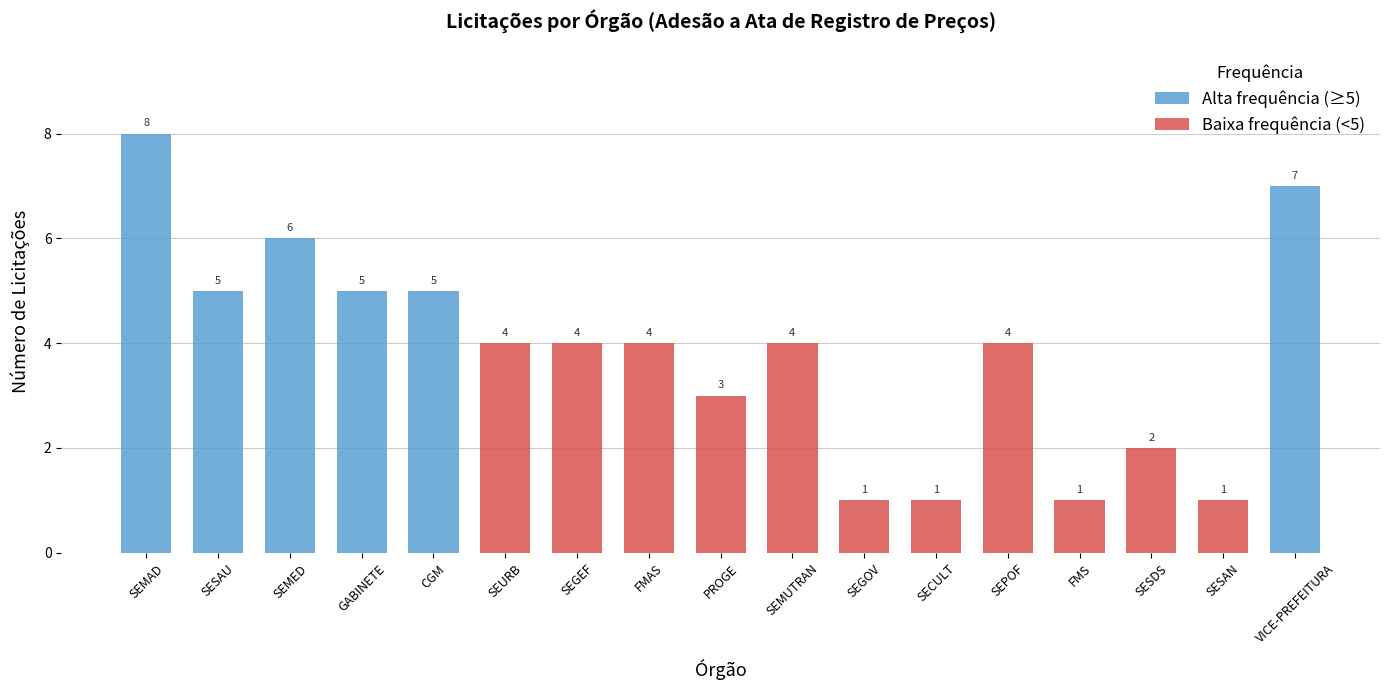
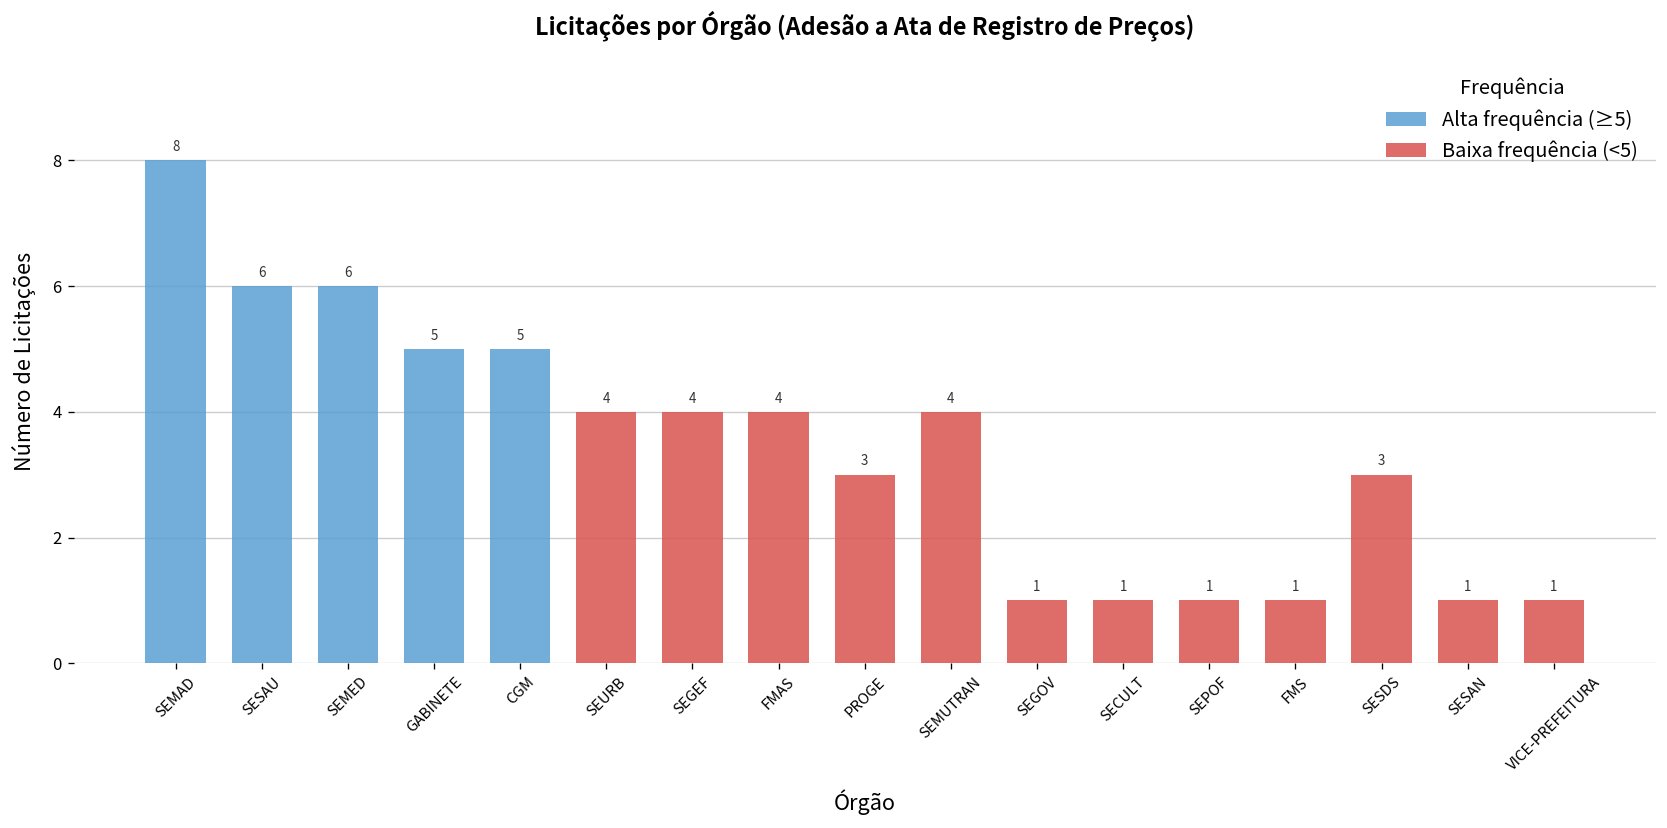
SESAU: 5 -> 6
SEPOF: 4 -> 1
SESDS: 2 -> 3
VICE-PREFEITURA: 7 -> 1
